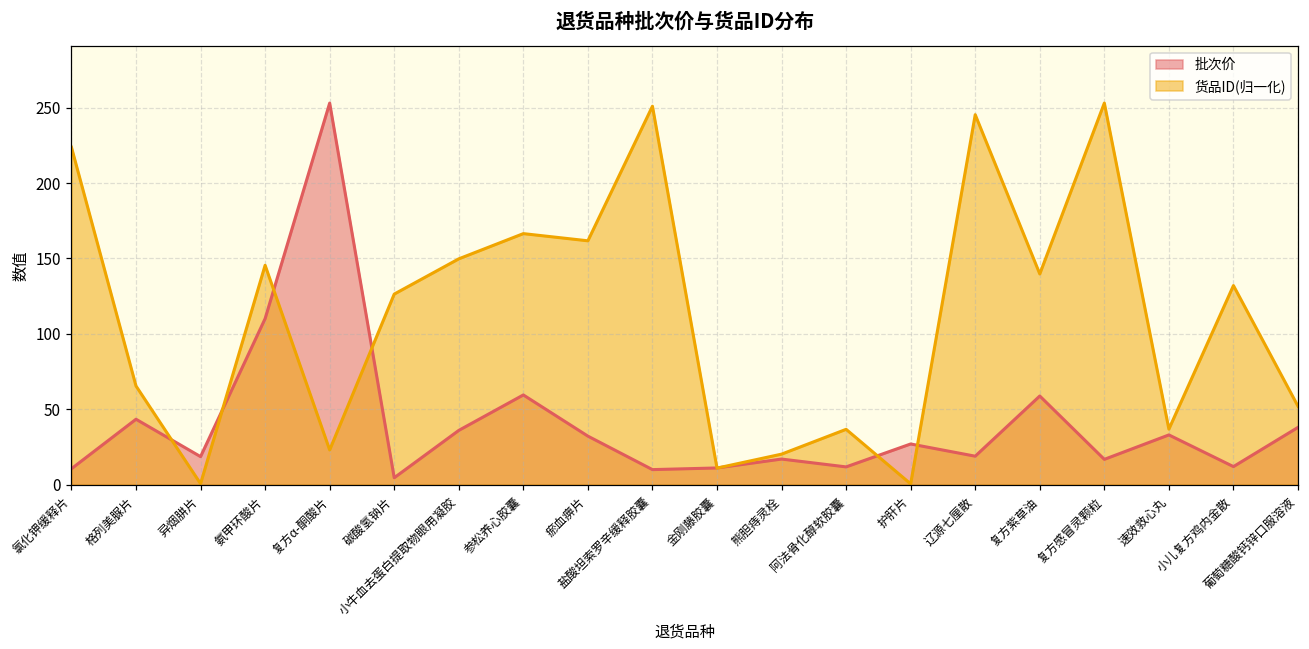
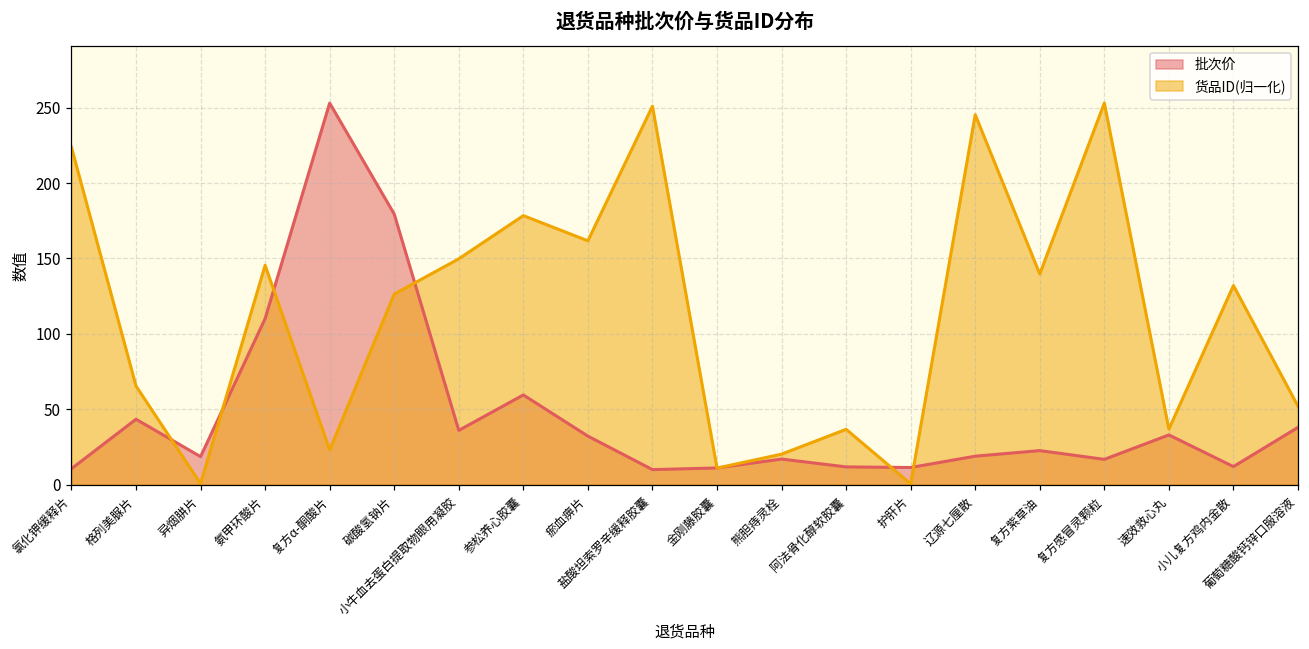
批次价, 碳酸氢钠片: 5 -> 179
货品ID(归一化), 参松养心胶囊: 166 -> 178
批次价, 护肝片: 27 -> 11
批次价, 复方紫草油: 59 -> 23
